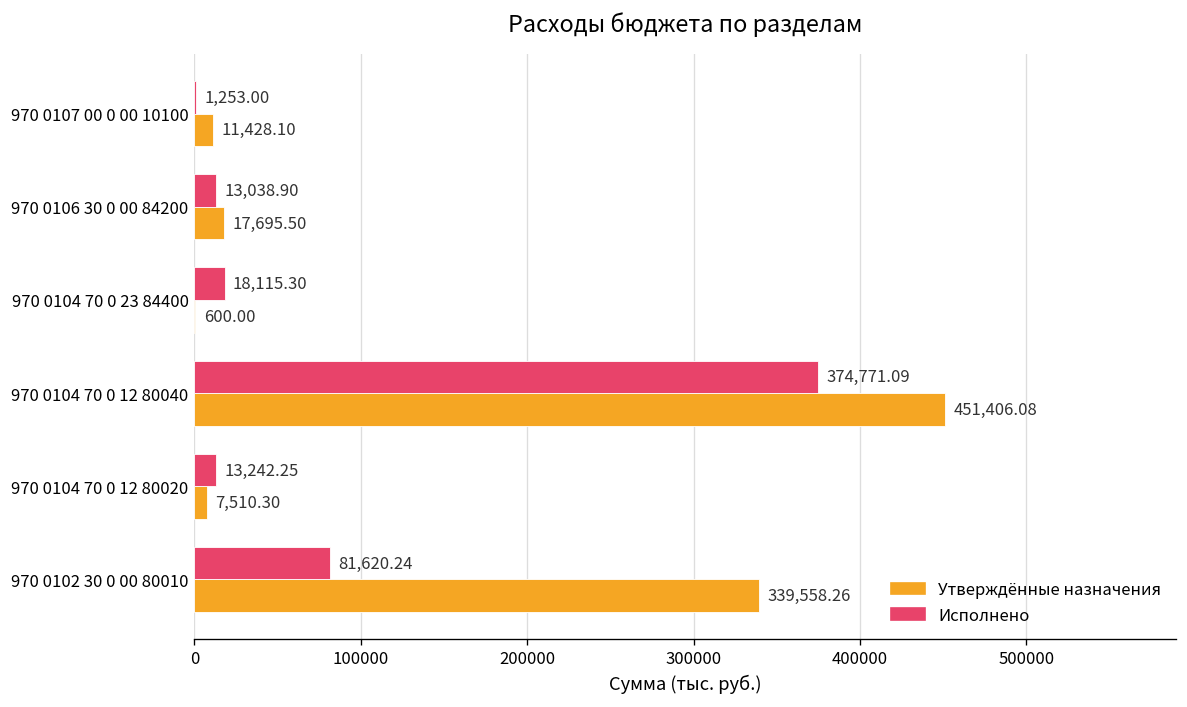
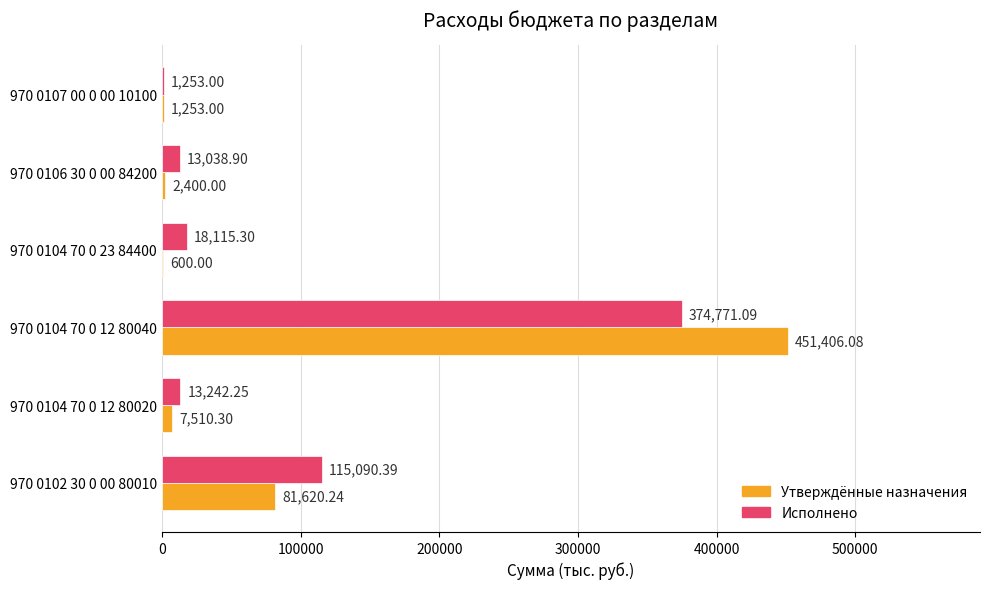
Утверждённые назначения, 970 0107 00 0 00 10100: 11,428.10 -> 1,253.00
Утверждённые назначения, 970 0106 30 0 00 84200: 17,695.50 -> 2,400.00
Исполнено, 970 0102 30 0 00 80010: 81,620.24 -> 115,090.39
Утверждённые назначения, 970 0102 30 0 00 80010: 339,558.26 -> 81,620.24
